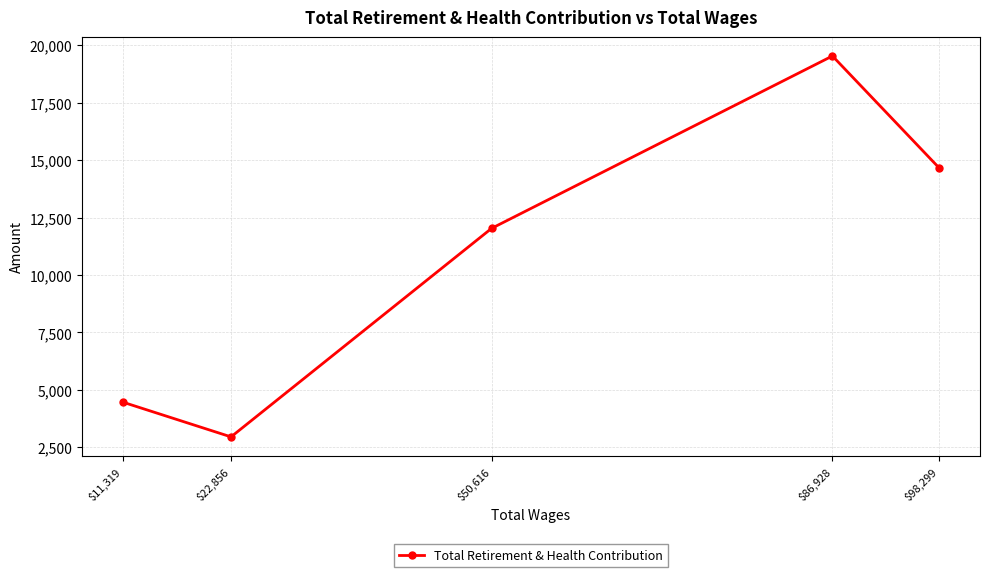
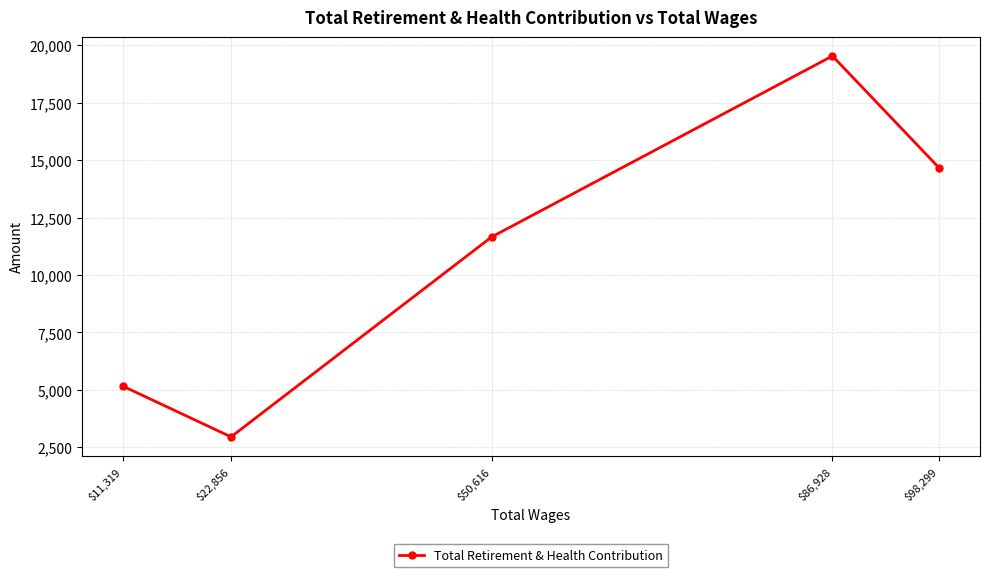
$11,319: 4,500 -> 5,200
$50,616: 12,000 -> 11,700
